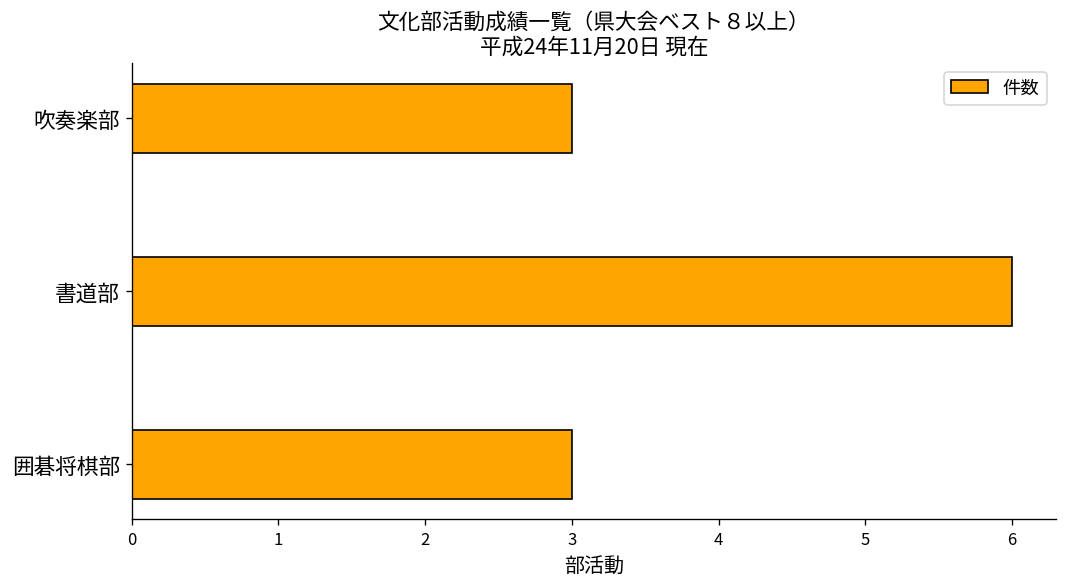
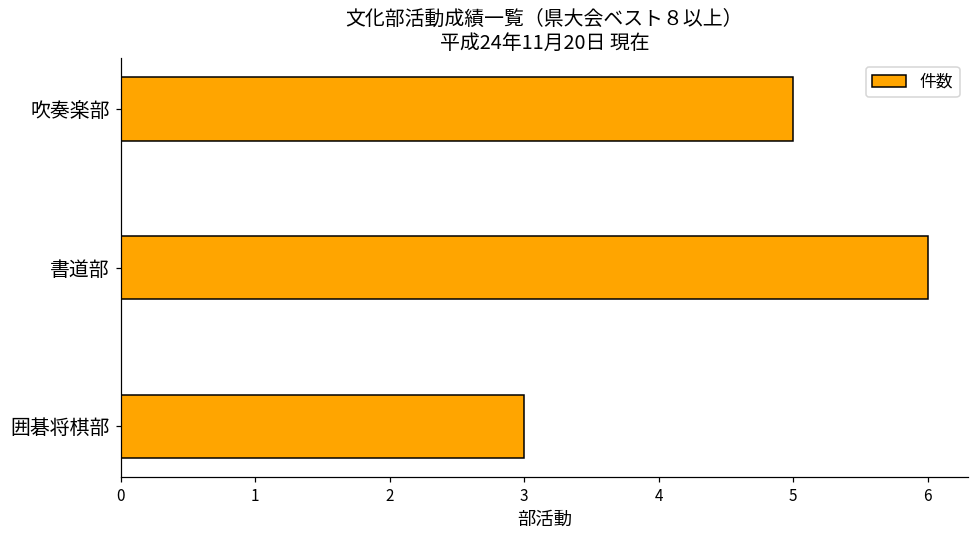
吹奏楽部: 3 -> 5
